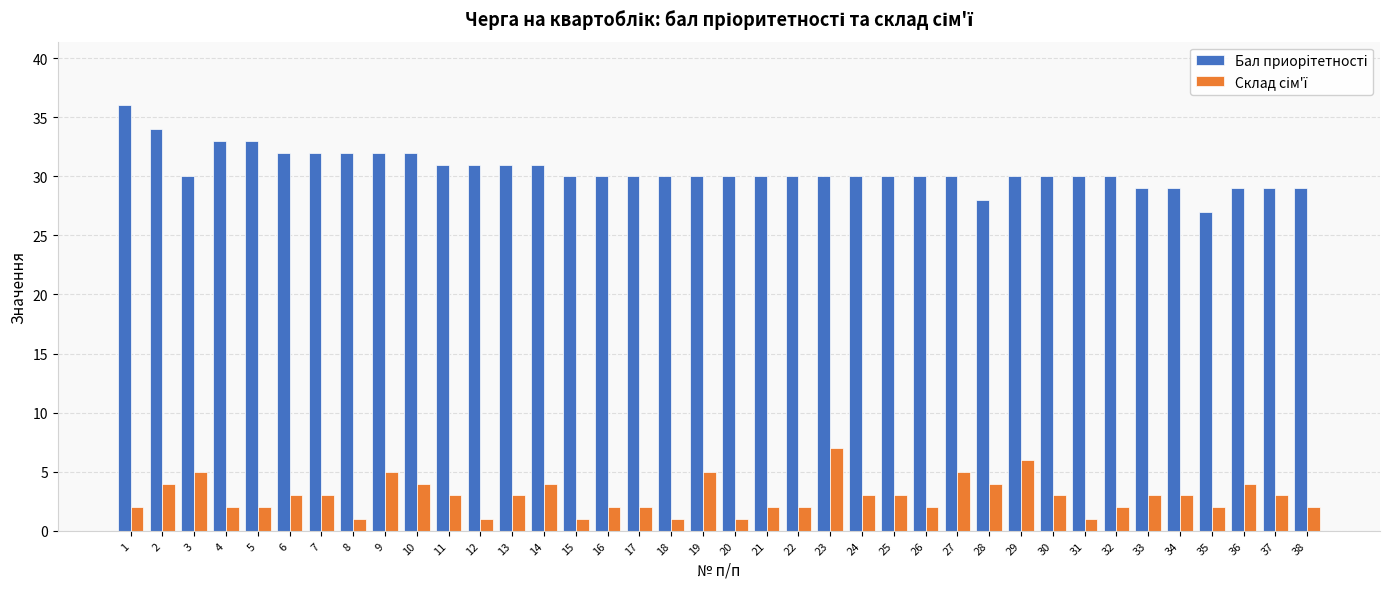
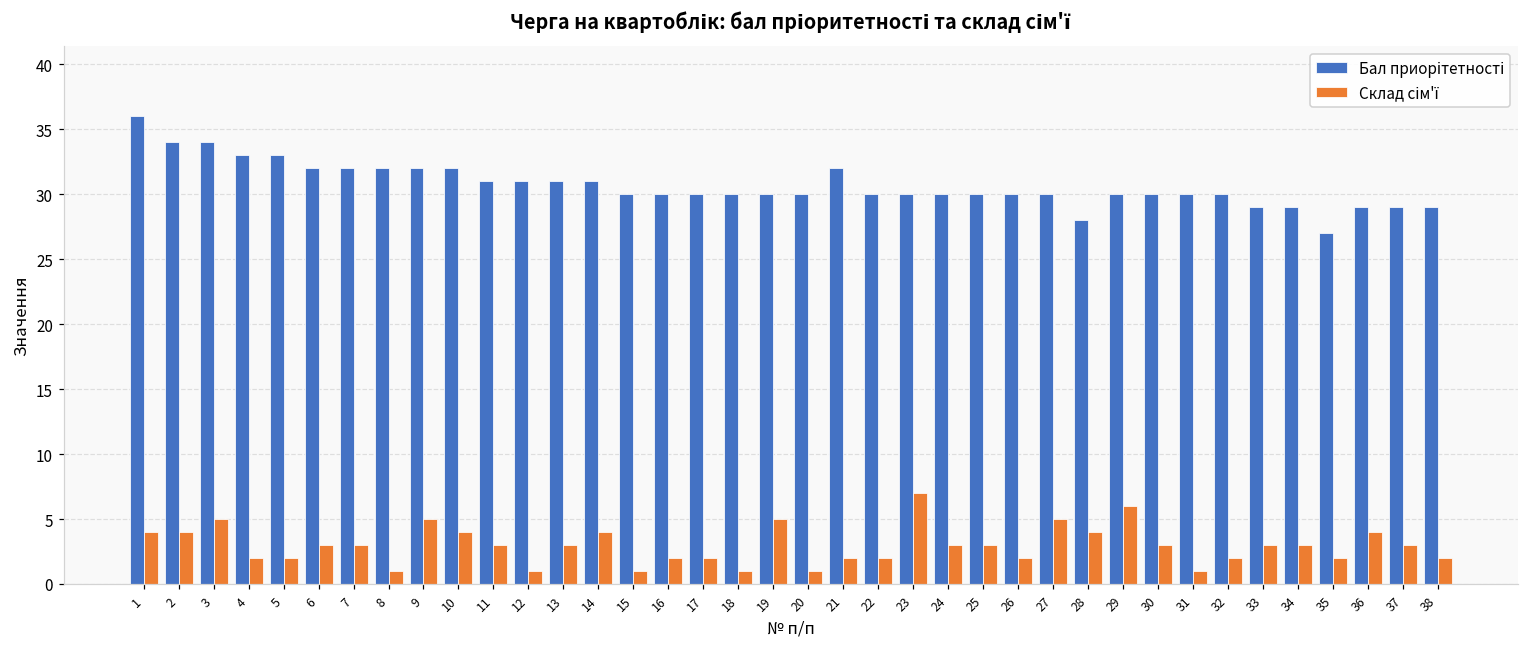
Склад сім'ї, 1: 2 -> 4
Бал приорітетності, 3: 30 -> 34
Бал приорітетності, 21: 30 -> 32
